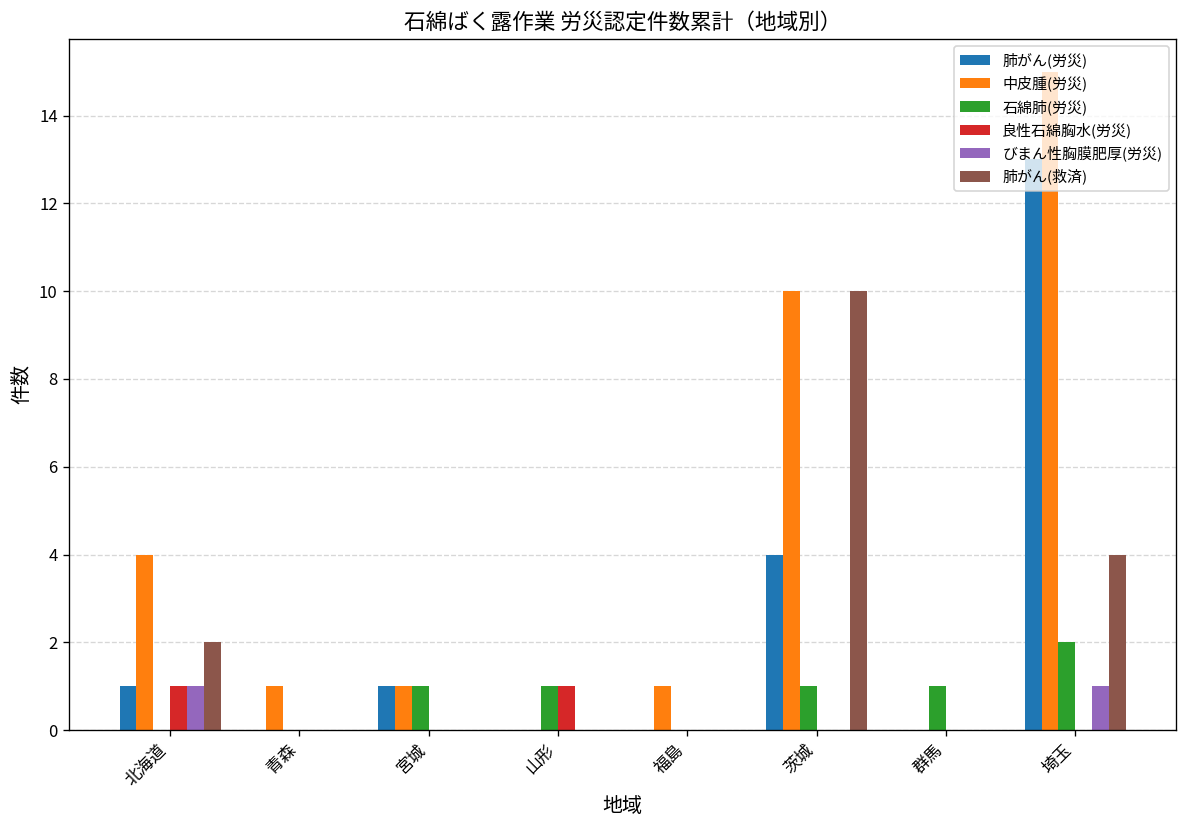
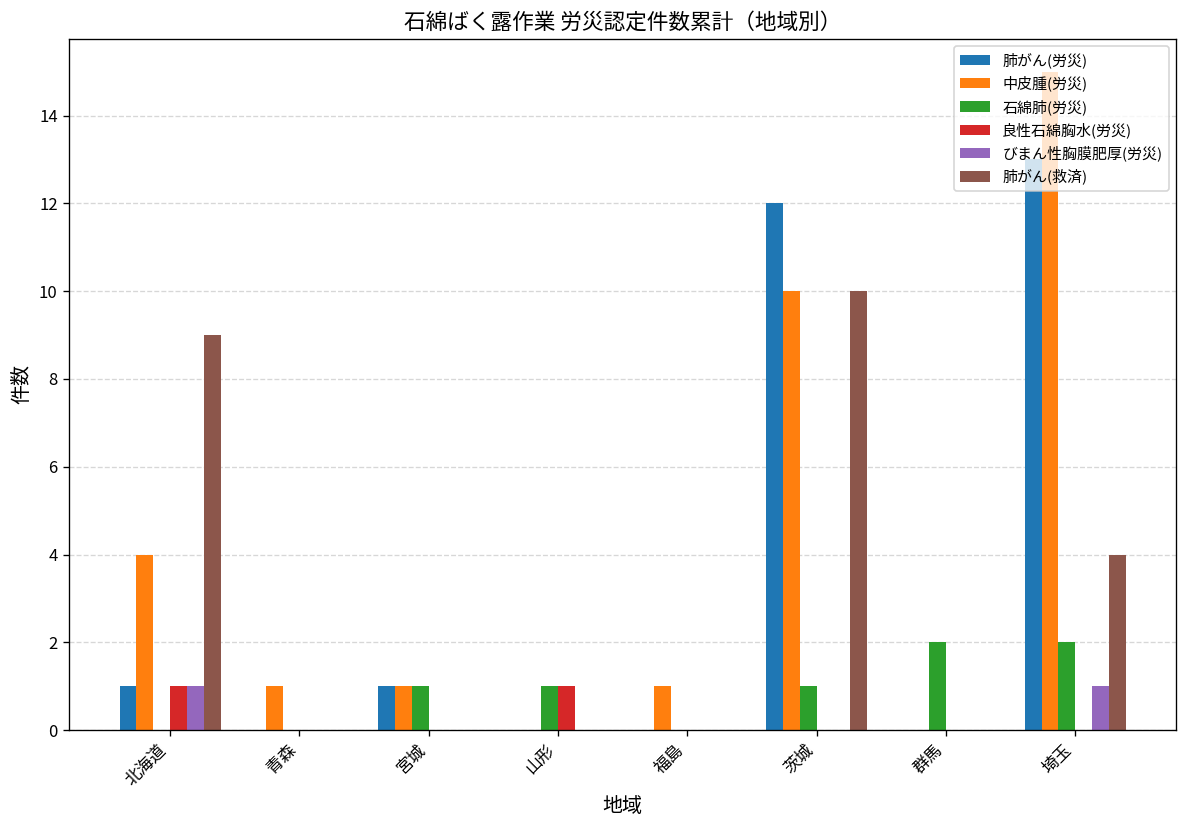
肺がん(救済), 北海道: 2 -> 9
肺がん(労災), 茨城: 4 -> 12
石綿肺(労災), 群馬: 1 -> 2
